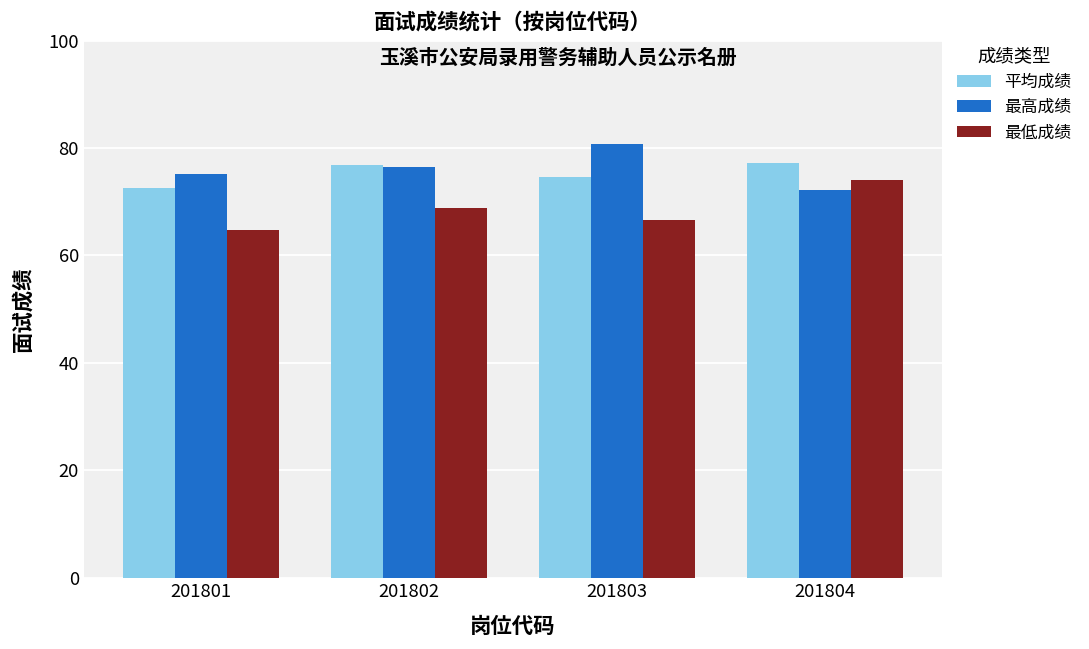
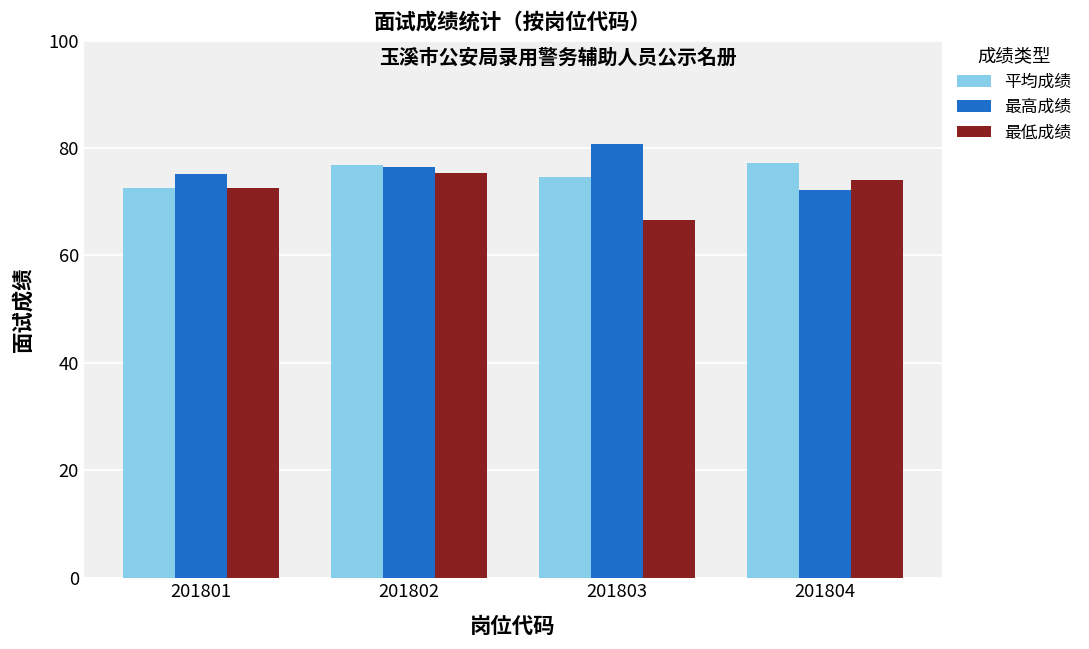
最低成绩, 201801: 65 -> 73
最低成绩, 201802: 69 -> 75
